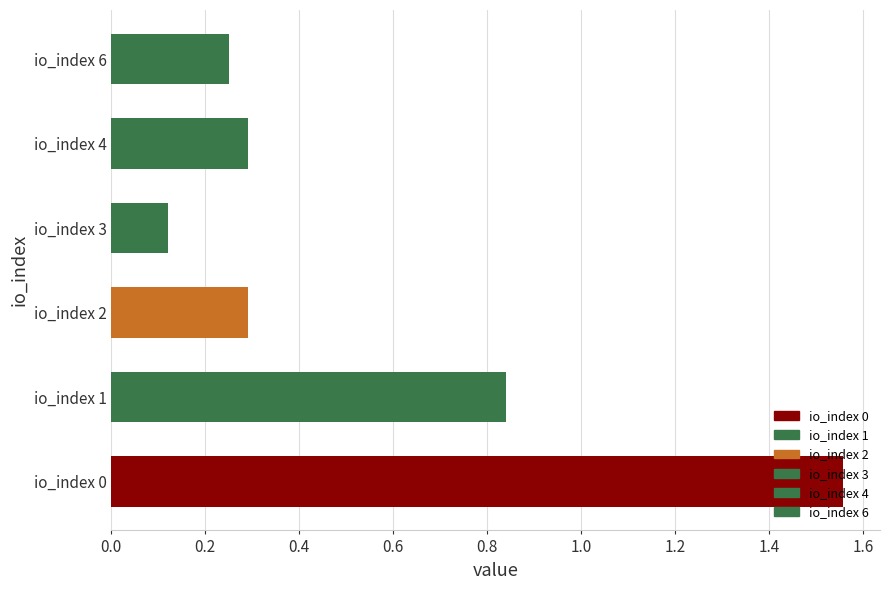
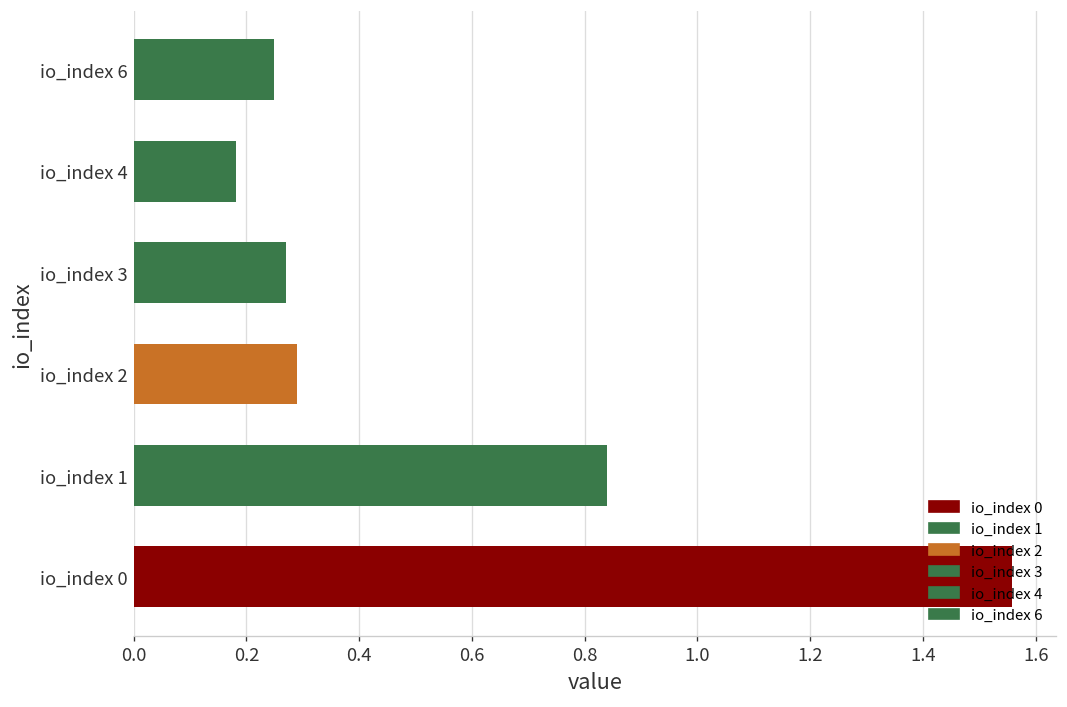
io_index 4: 0.29 -> 0.18
io_index 3: 0.12 -> 0.27
